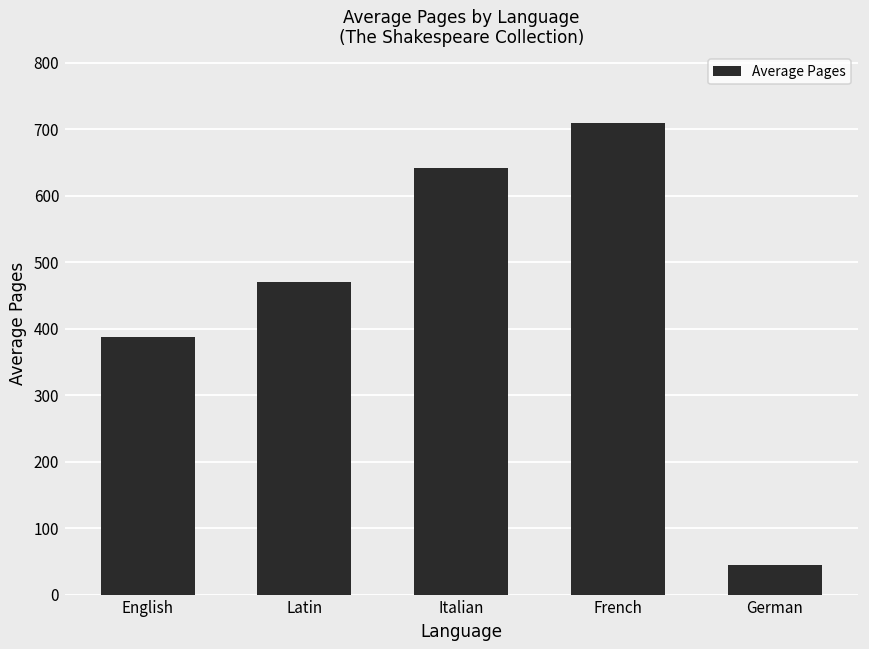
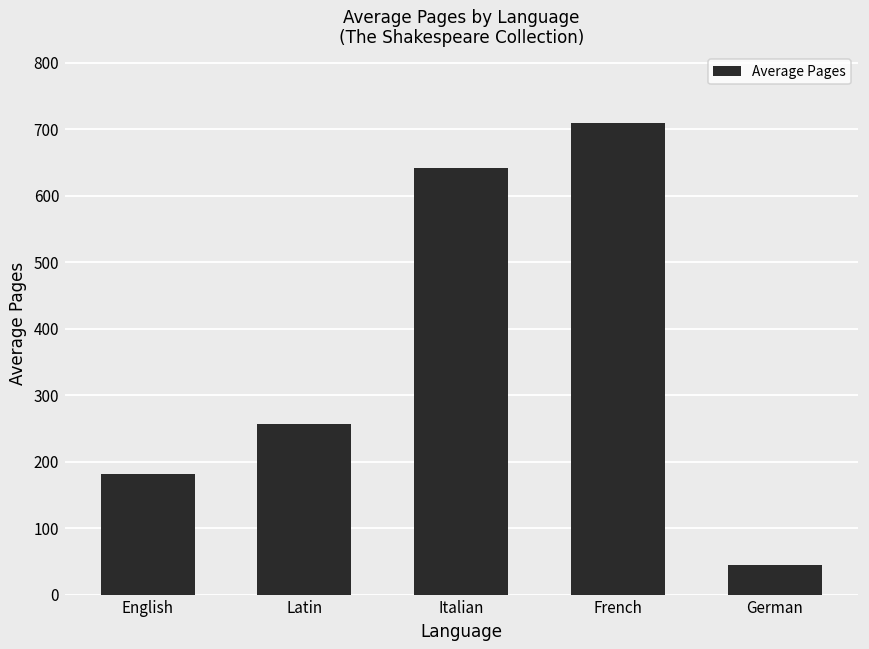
English: 390 -> 180
Latin: 470 -> 260
